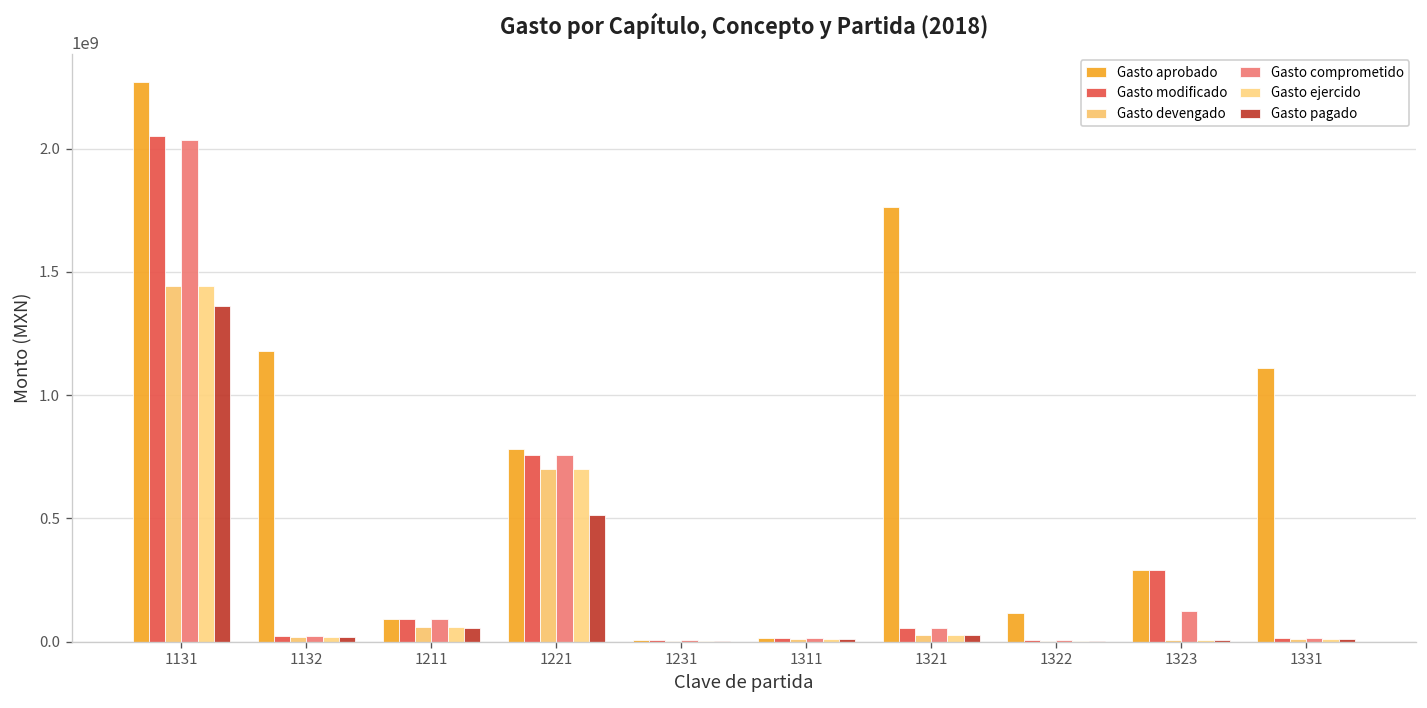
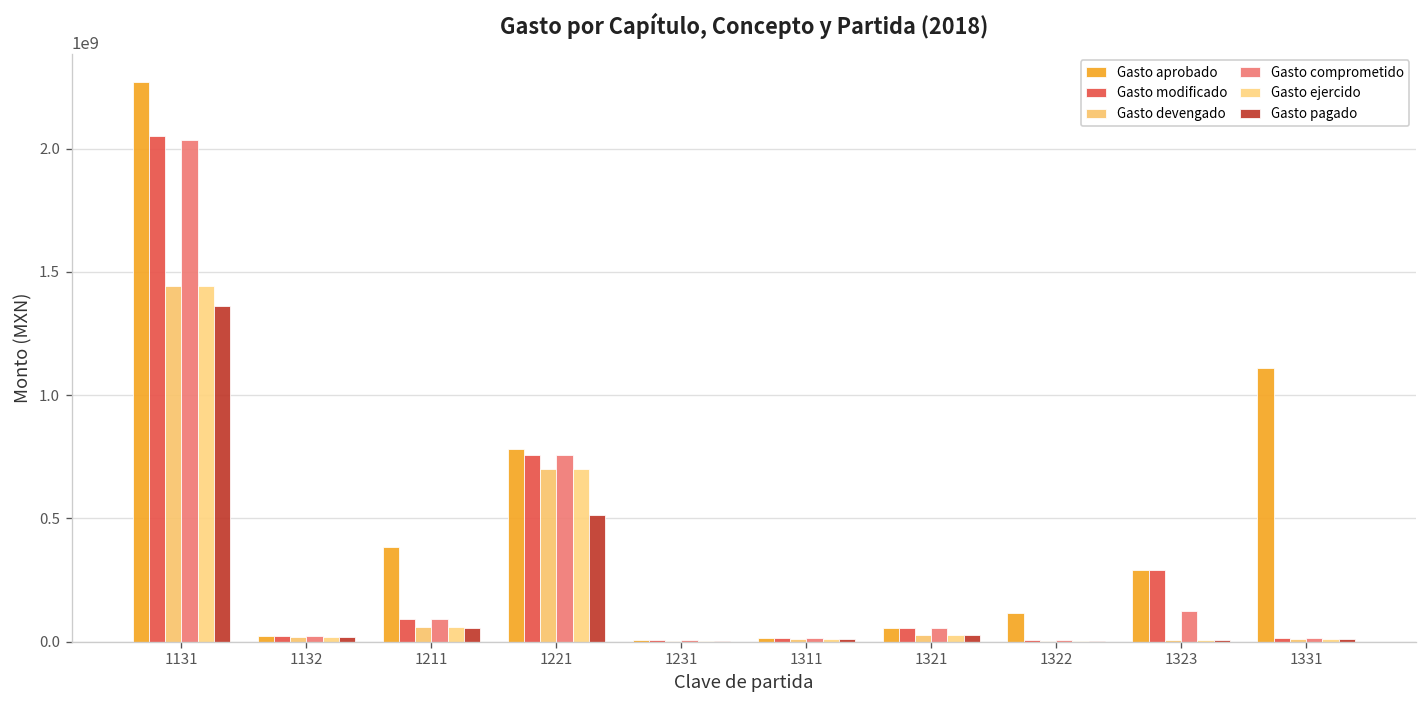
Gasto aprobado, 1132: 1180000000 -> 20000000
Gasto aprobado, 1211: 90000000 -> 380000000
Gasto aprobado, 1321: 1760000000 -> 50000000
